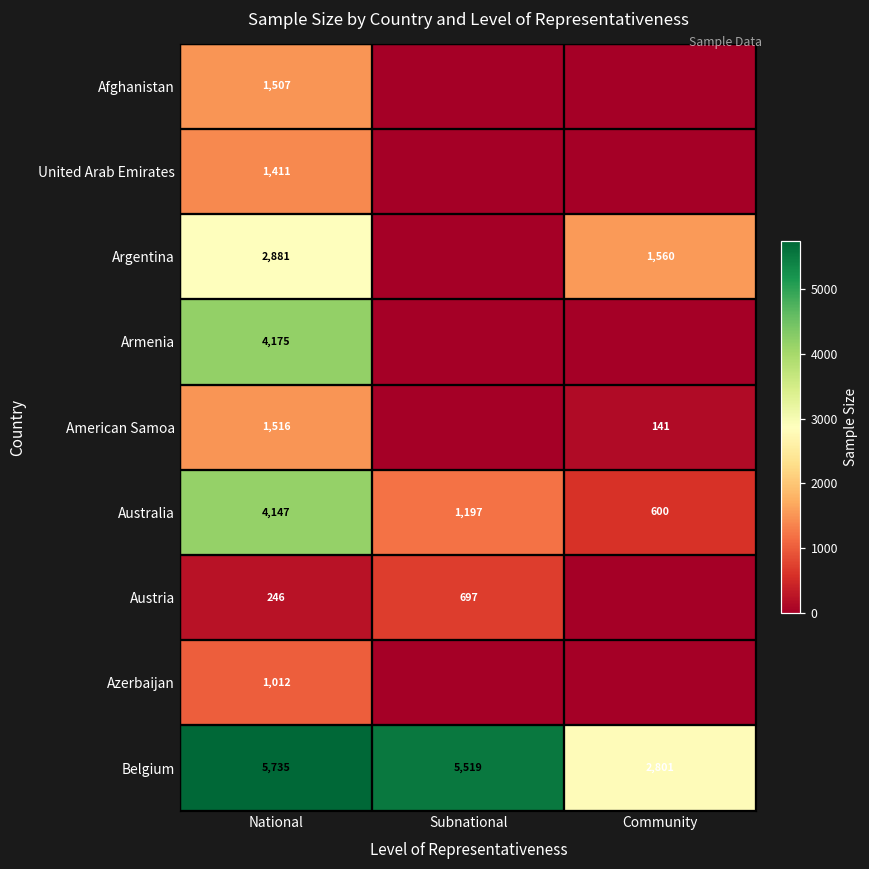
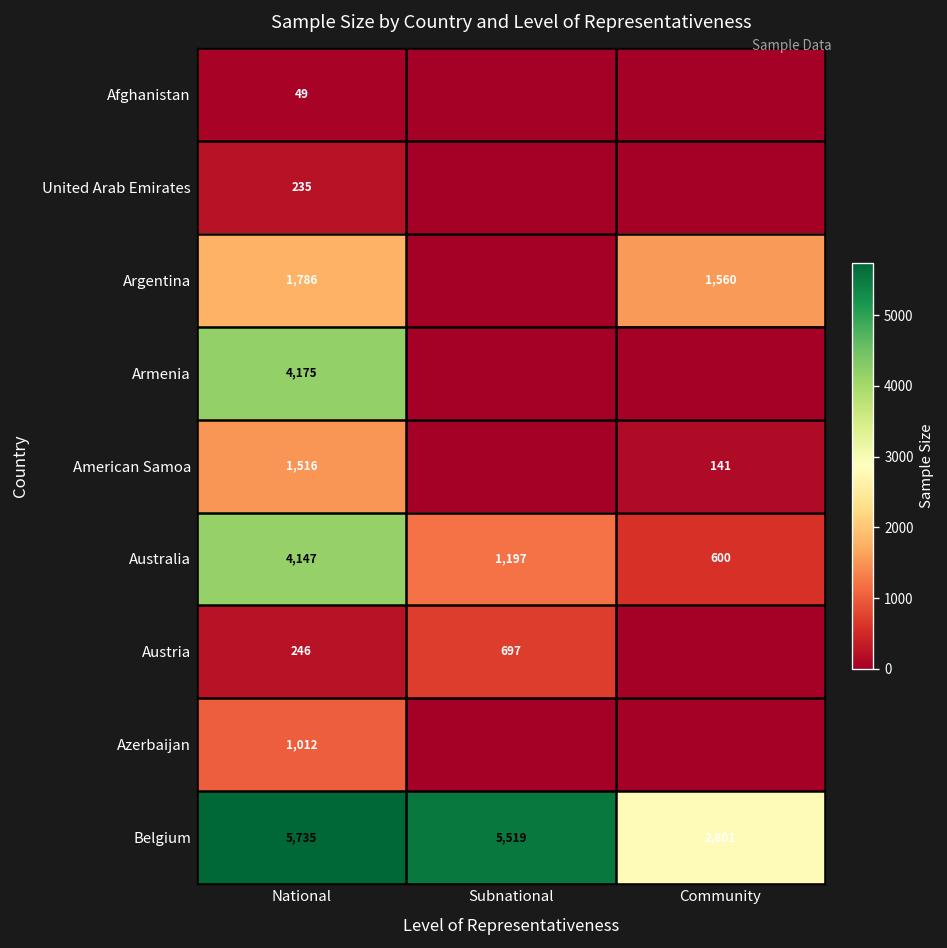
Afghanistan, National: 1,507 -> 49
United Arab Emirates, National: 1,411 -> 235
Argentina, National: 2,881 -> 1,786
